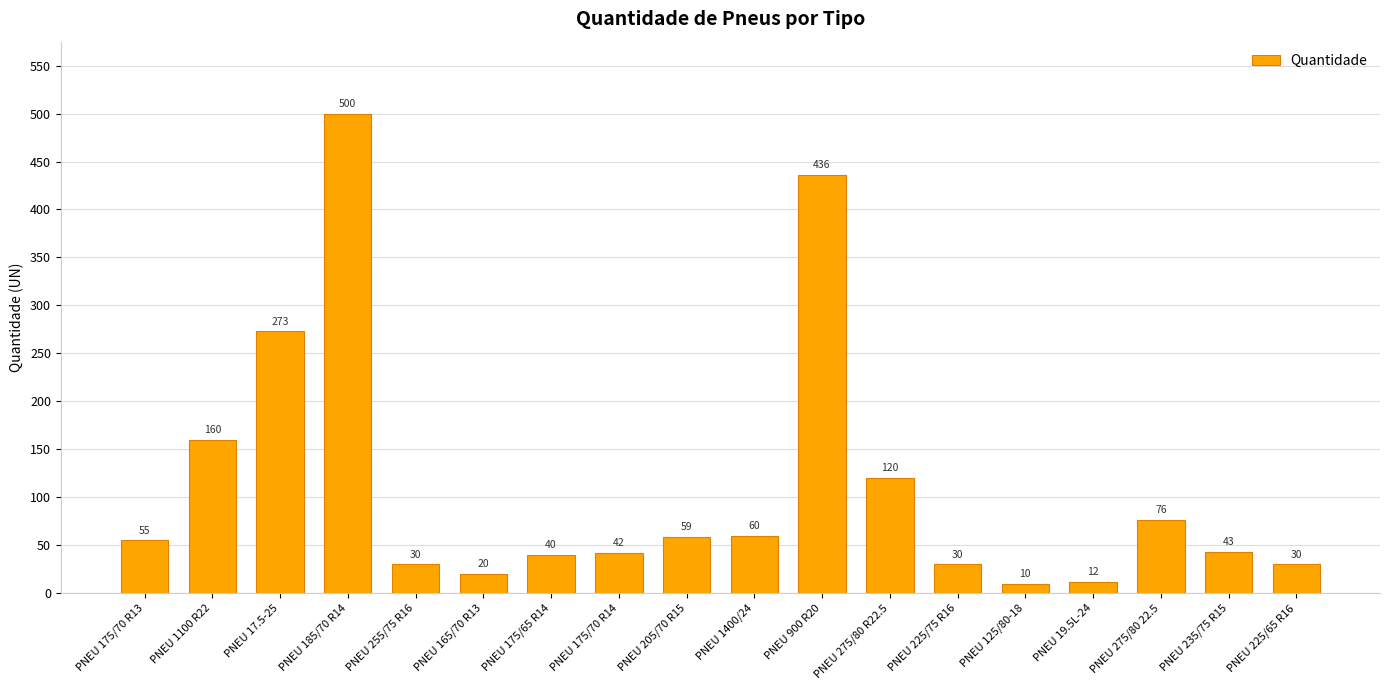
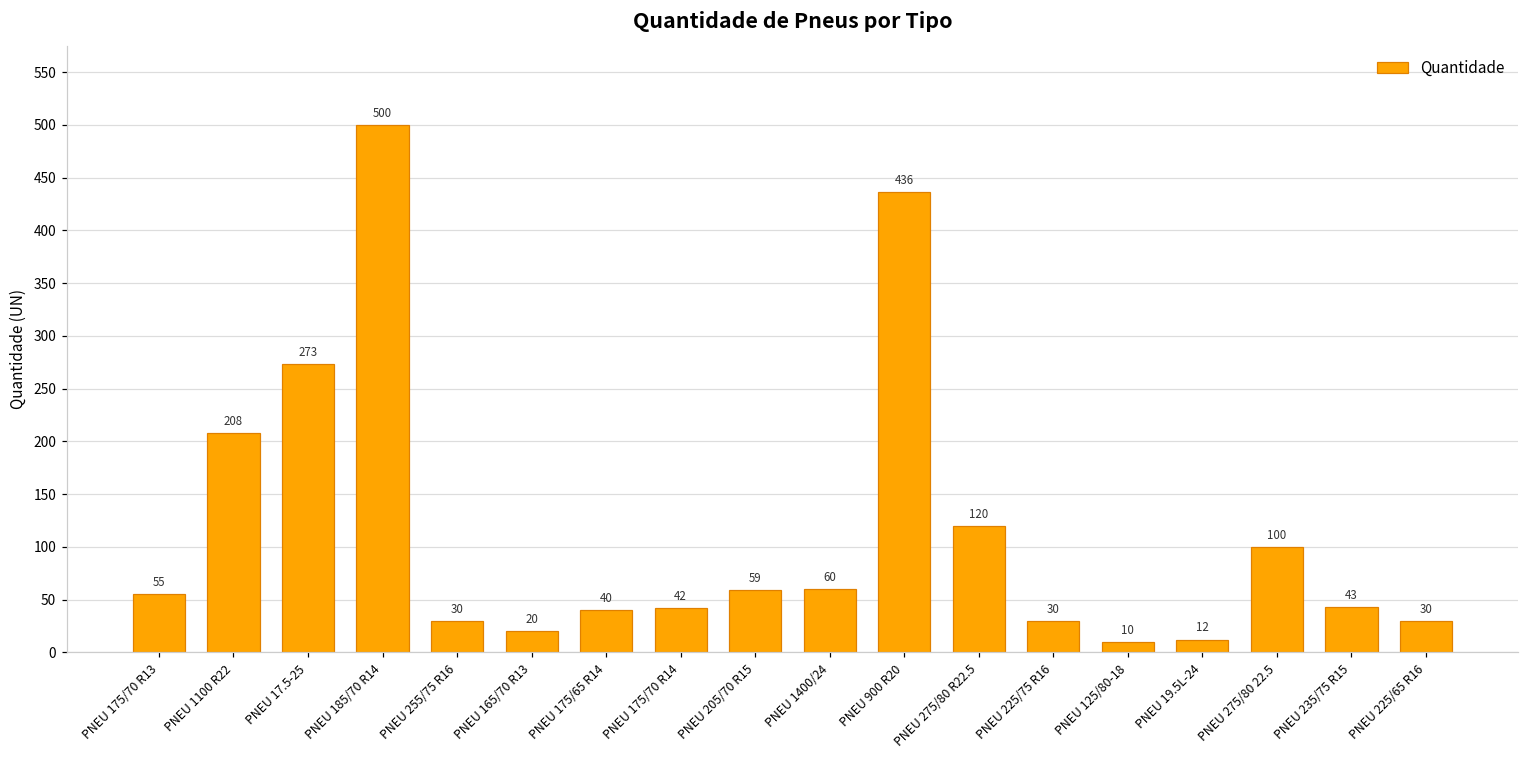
PNEU 1100 R22: 160 -> 208
PNEU 275/80 22.5: 76 -> 100
